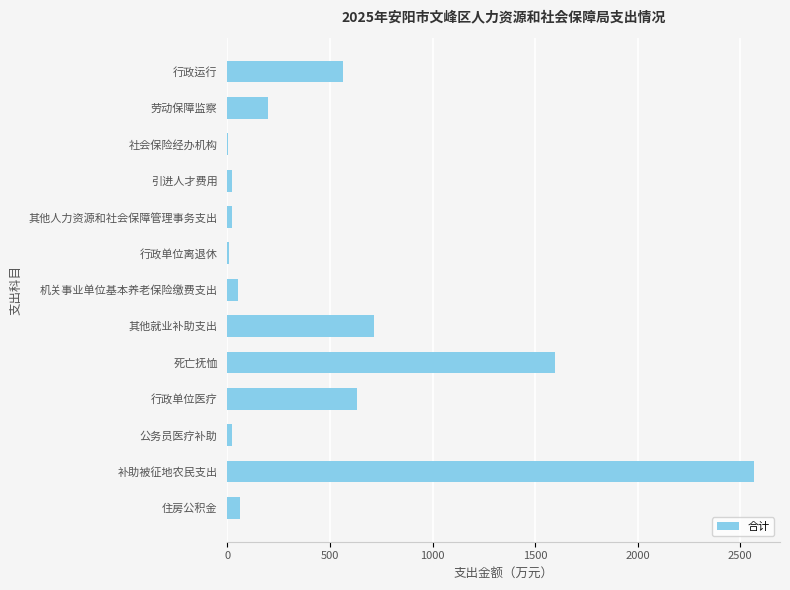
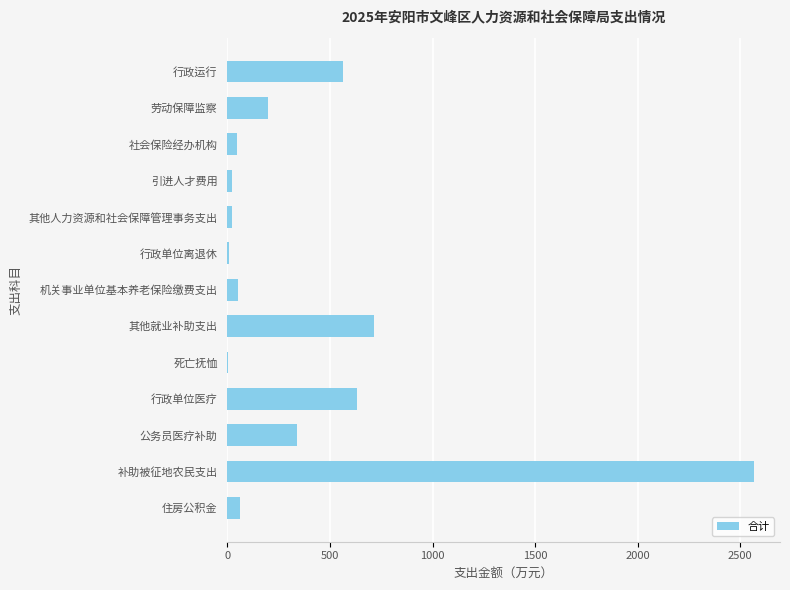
社会保险经办机构: 0 -> 50
死亡抚恤: 1600 -> 0
公务员医疗补助: 20 -> 340
